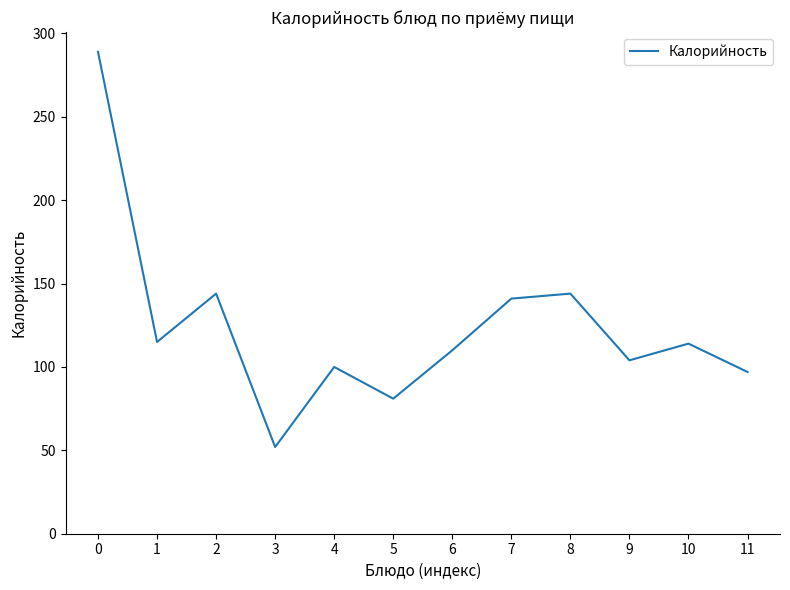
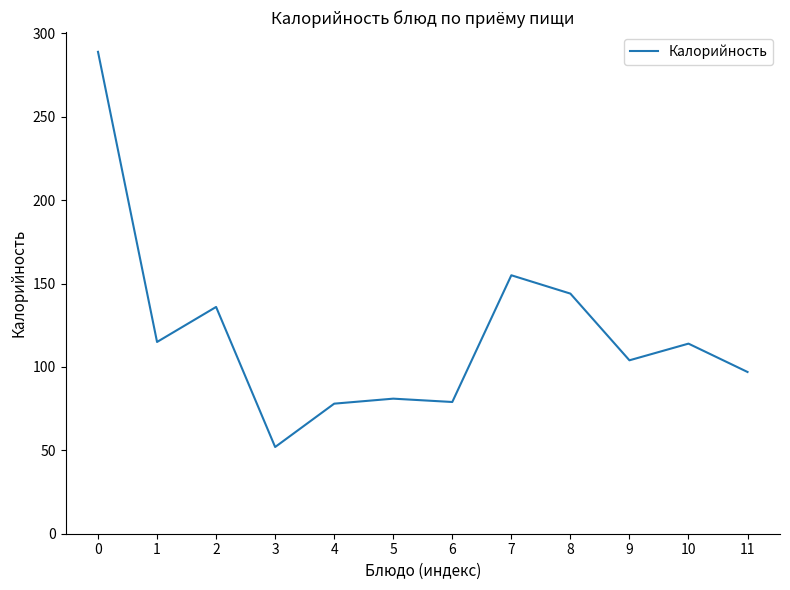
2: 144 -> 136
4: 100 -> 78
6: 110 -> 79
7: 141 -> 155
